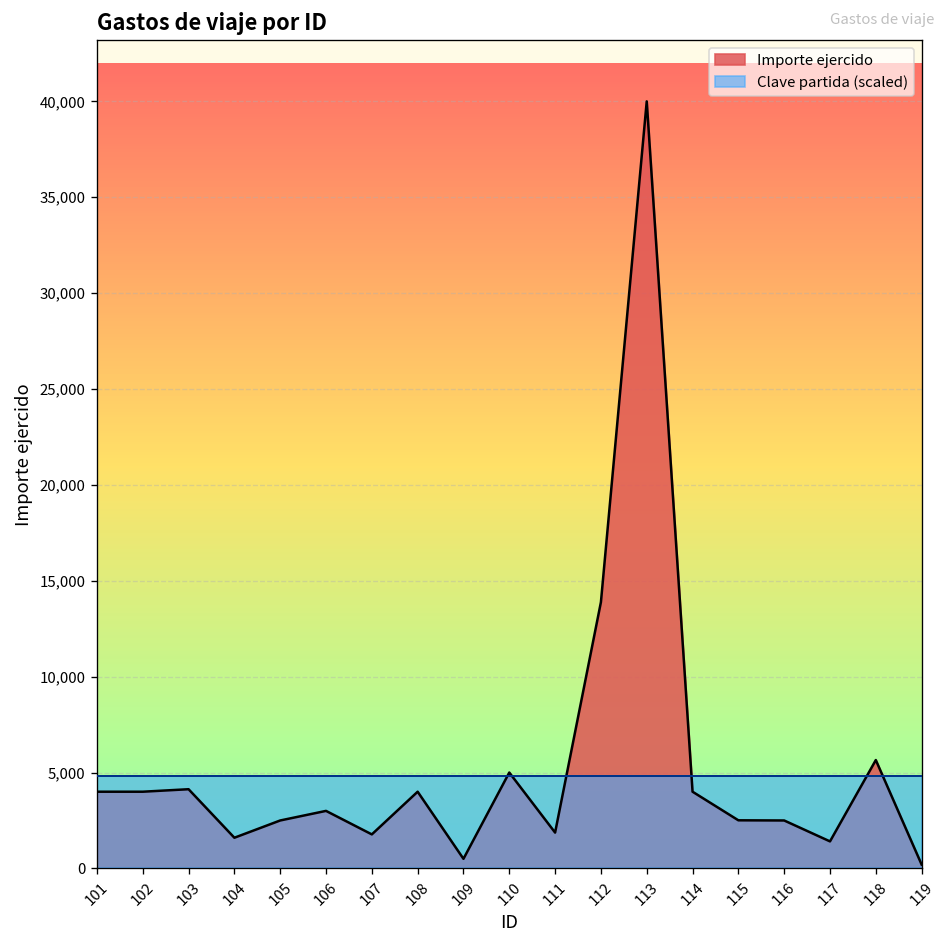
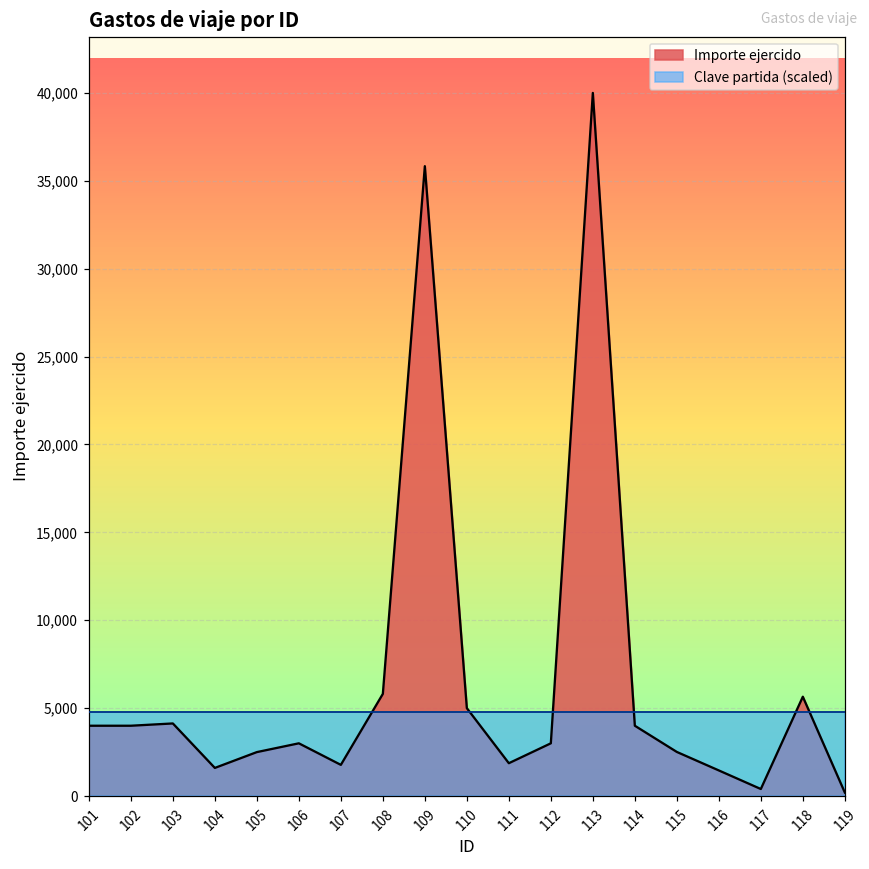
Importe ejercido, 108: 4,000 -> 5,800
Importe ejercido, 109: 500 -> 35,800
Importe ejercido, 112: 13,900 -> 3,000
Importe ejercido, 116: 2,500 -> 1,500
Importe ejercido, 117: 1,400 -> 400
